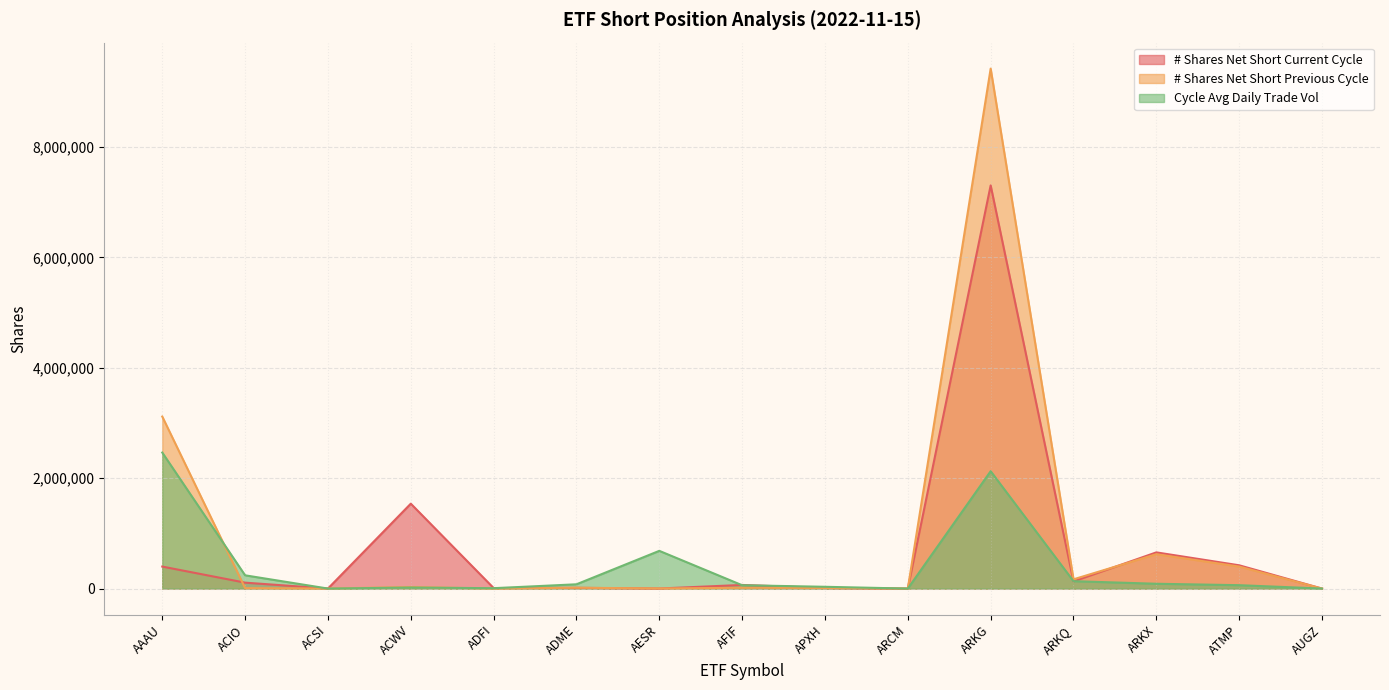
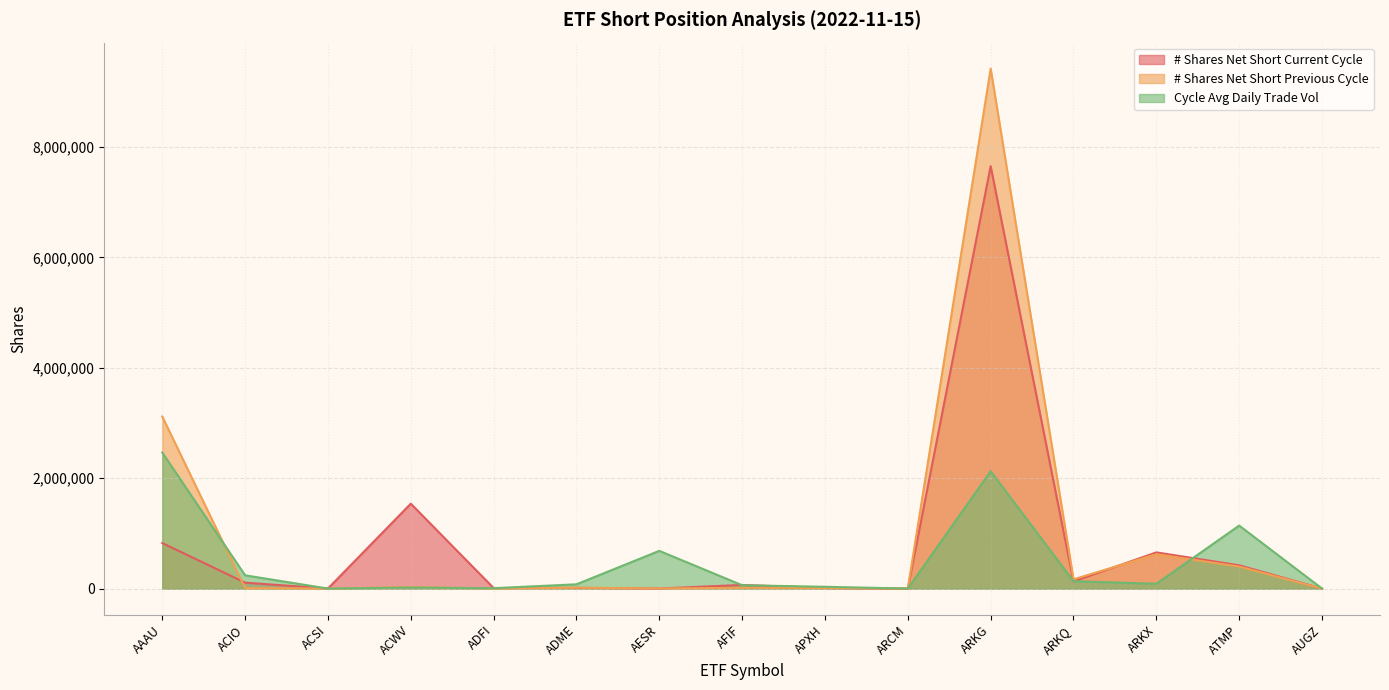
# Shares Net Short Current Cycle, AAAU: 400,000 -> 800,000
# Shares Net Short Current Cycle, ARKG: 7,300,000 -> 7,700,000
Cycle Avg Daily Trade Vol, ATMP: 100,000 -> 1,100,000
